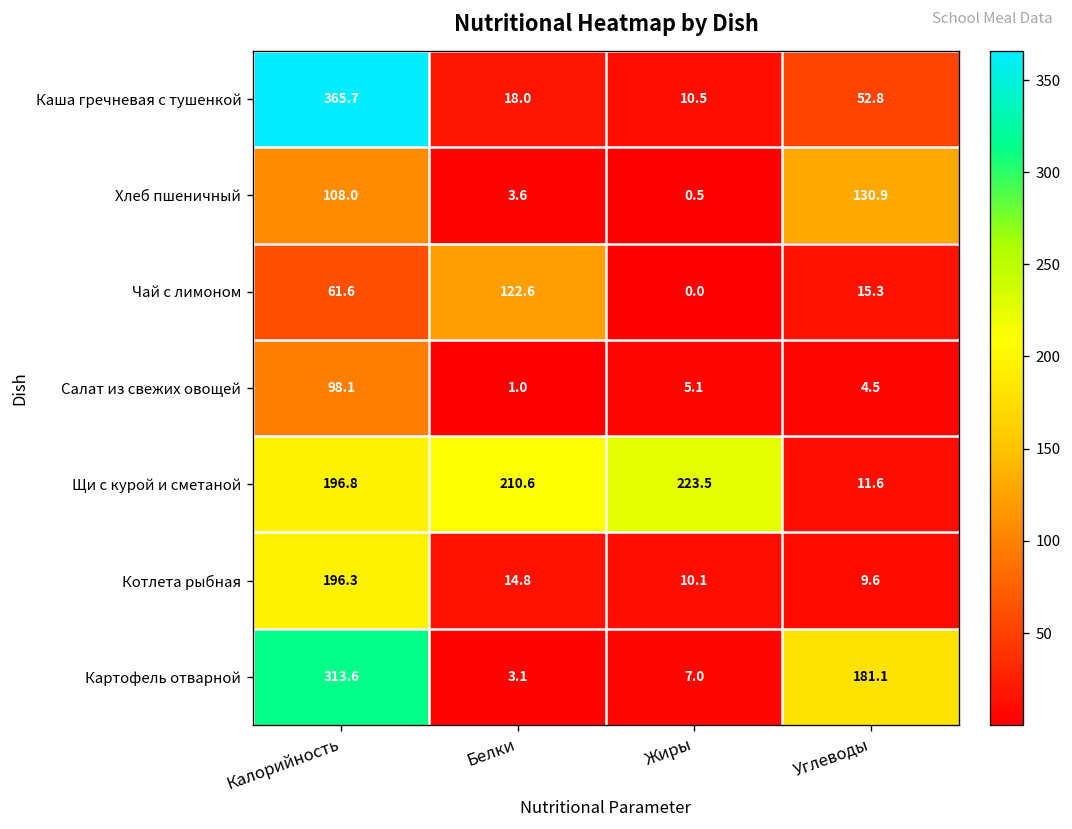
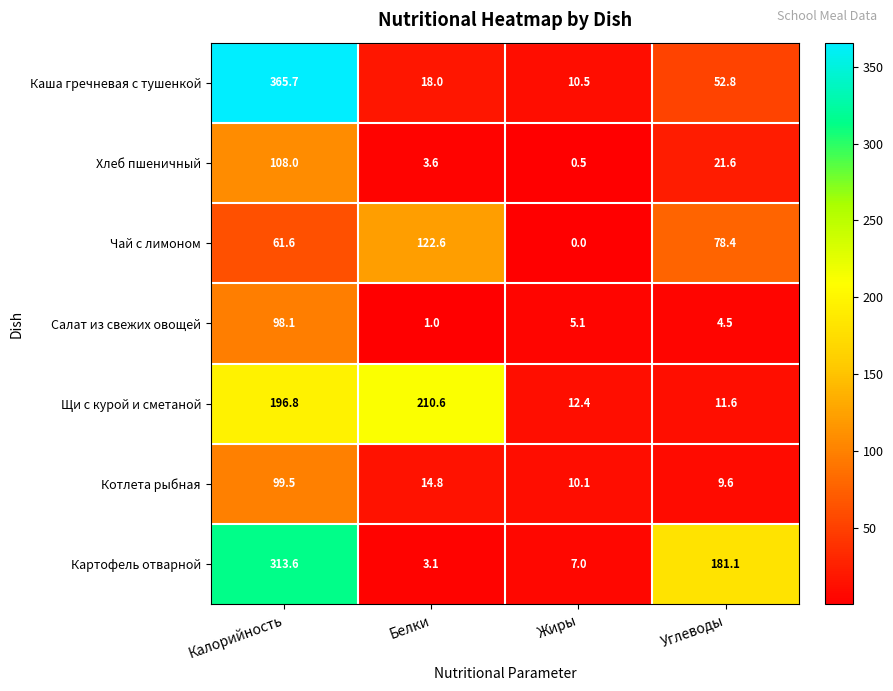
Хлеб пшеничный, Углеводы: 130.9 -> 21.6
Чай с лимоном, Углеводы: 15.3 -> 78.4
Щи с курой и сметаной, Жиры: 223.5 -> 12.4
Котлета рыбная, Калорийность: 196.3 -> 99.5
